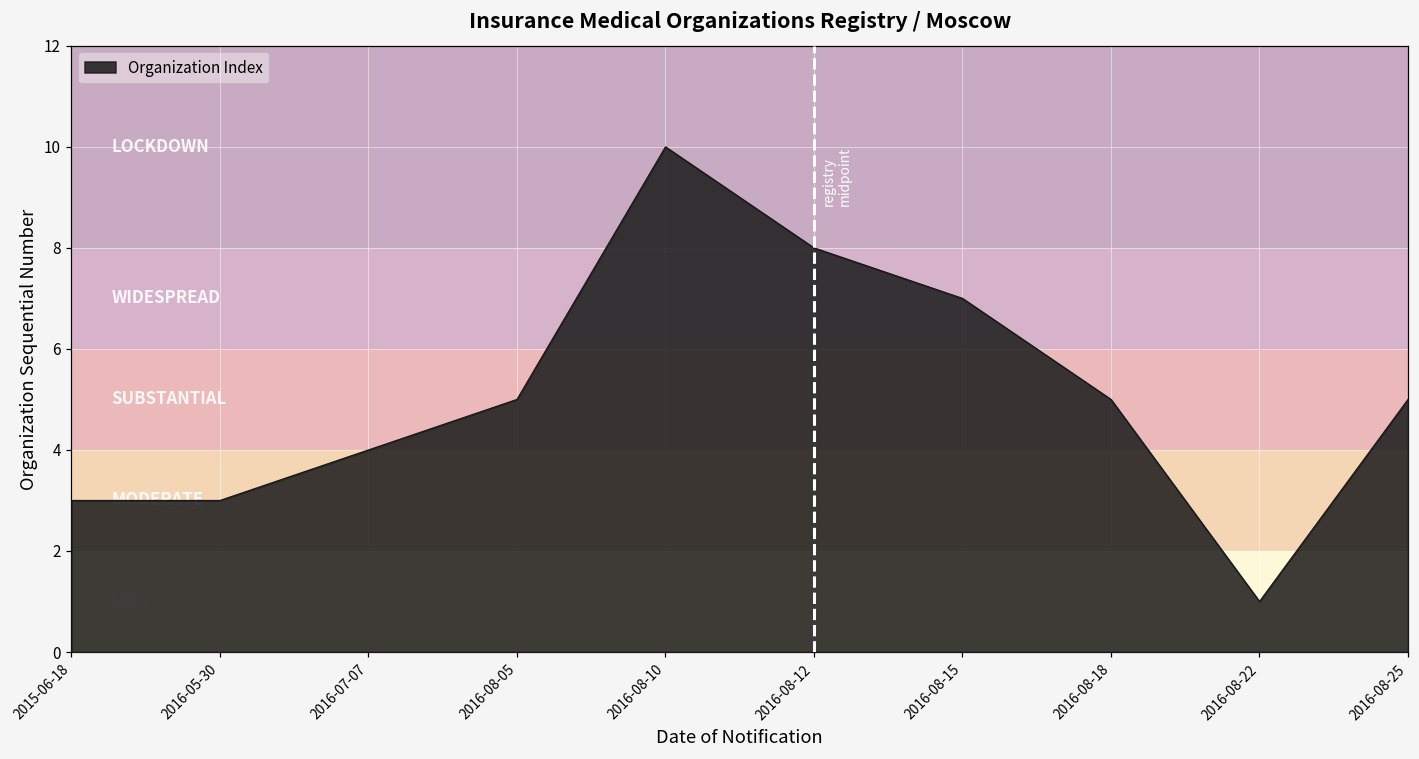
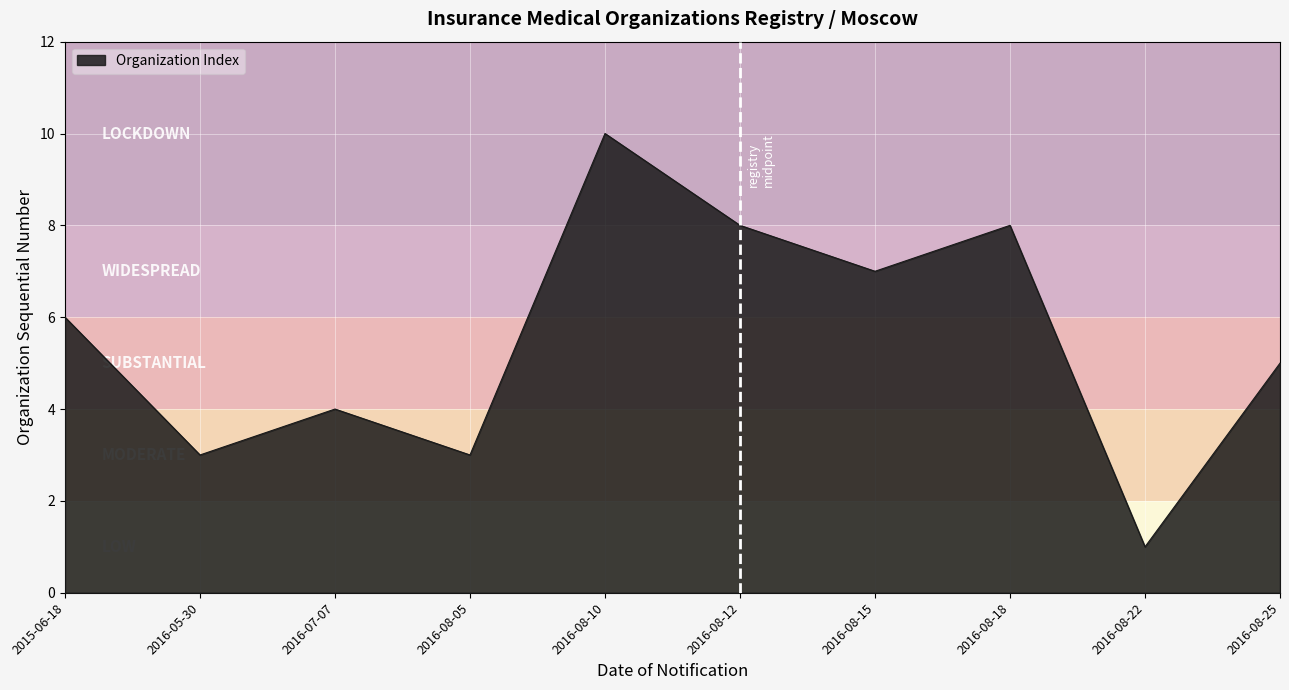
2015-06-18: 3 -> 6
2016-08-05: 5 -> 3
2016-08-18: 5 -> 8
